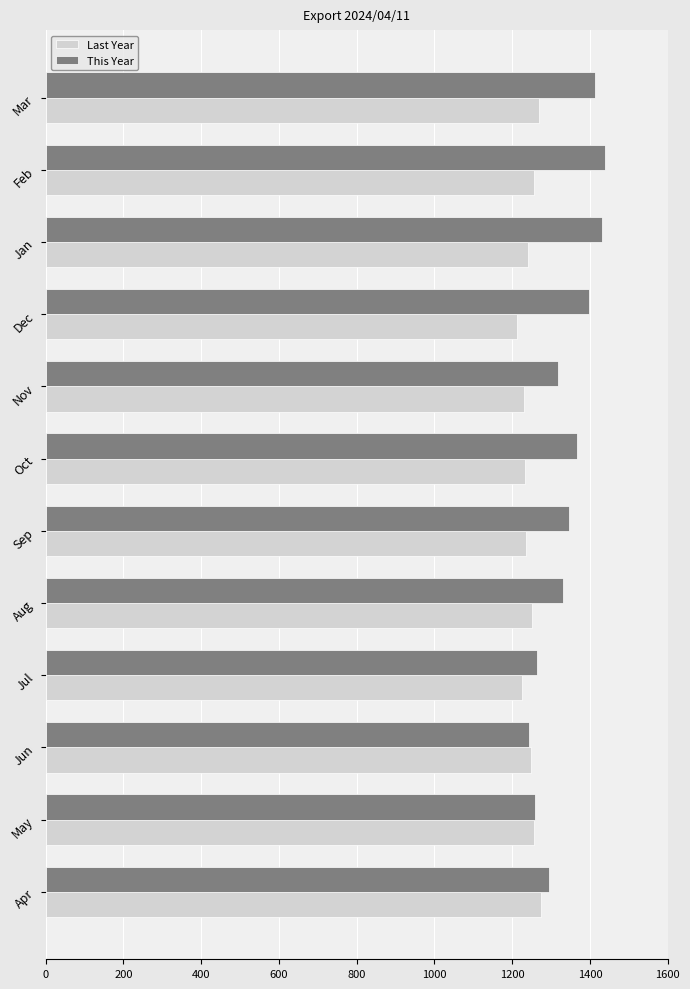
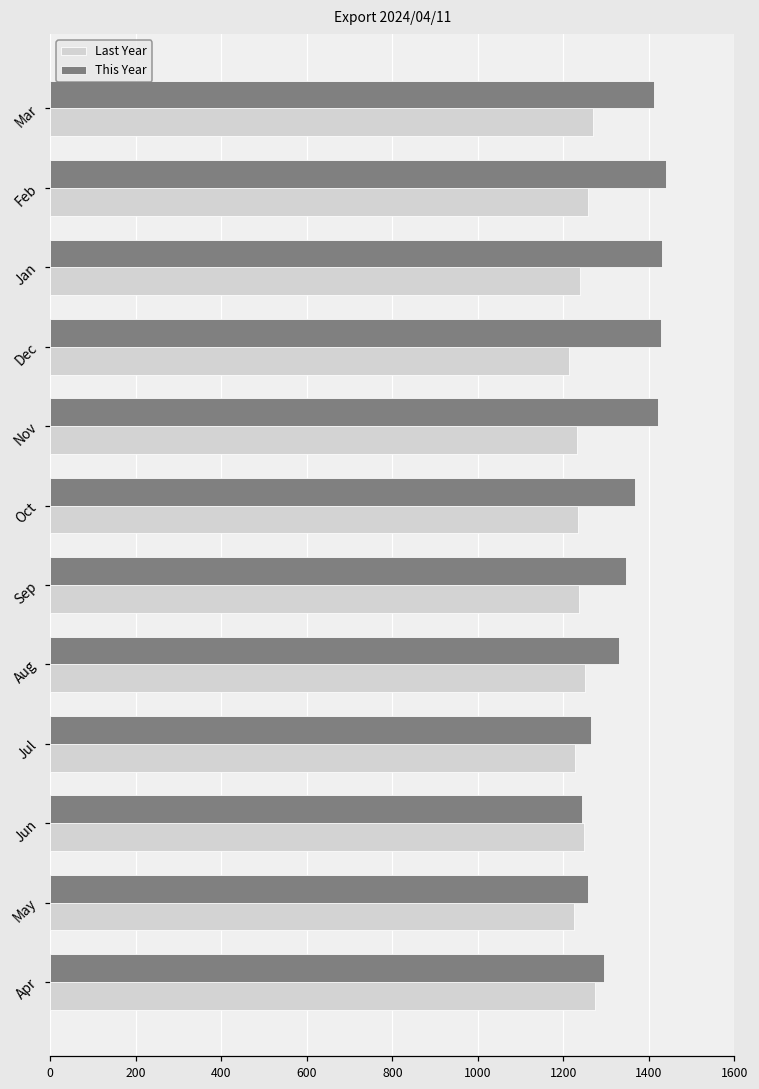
This Year, Dec: 1400 -> 1430
This Year, Nov: 1320 -> 1420
Last Year, May: 1260 -> 1230
